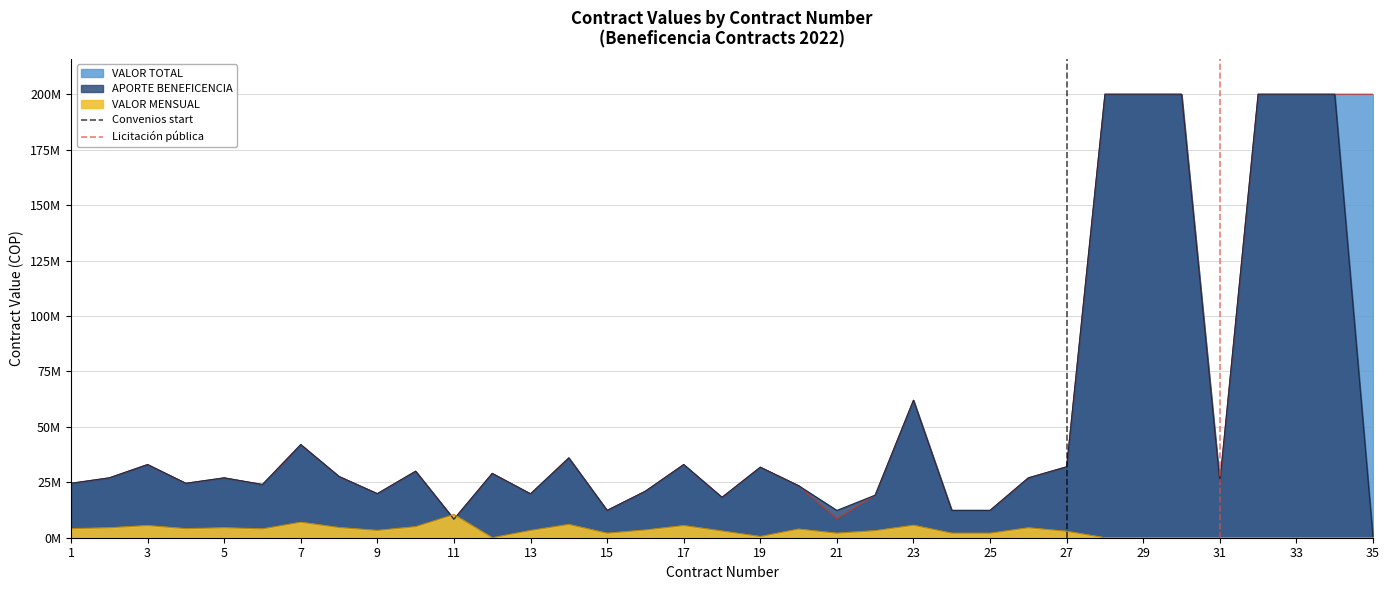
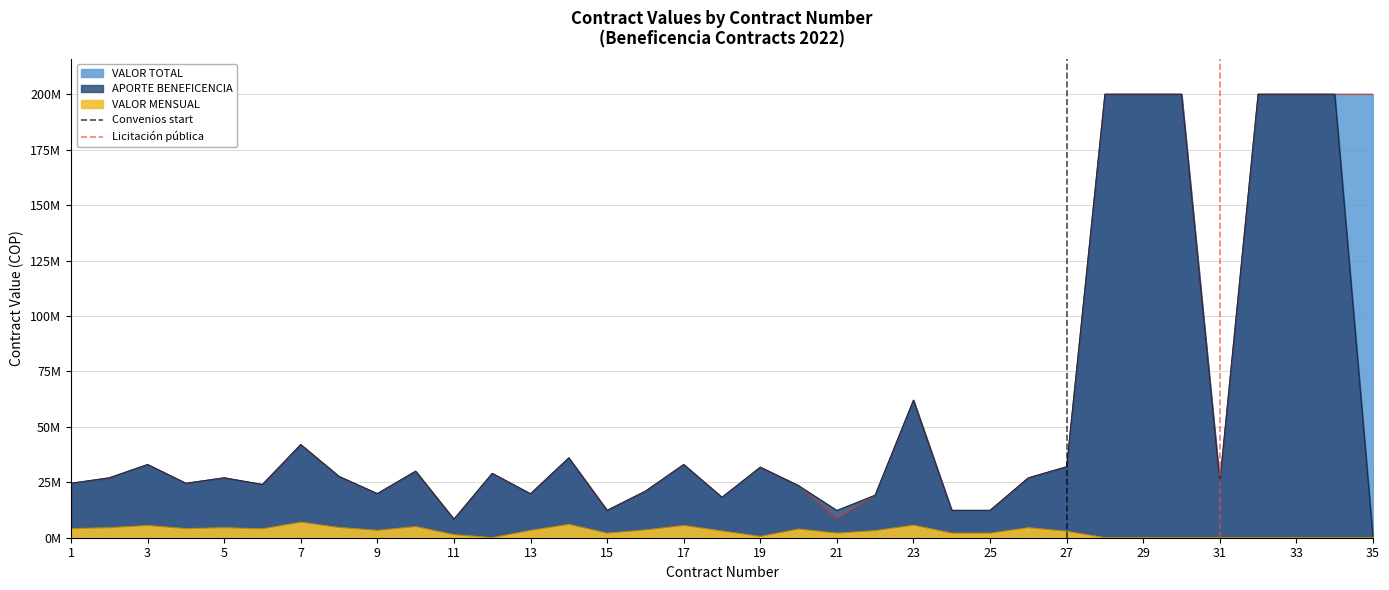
VALOR MENSUAL, 11: 10000000 -> 1000000
